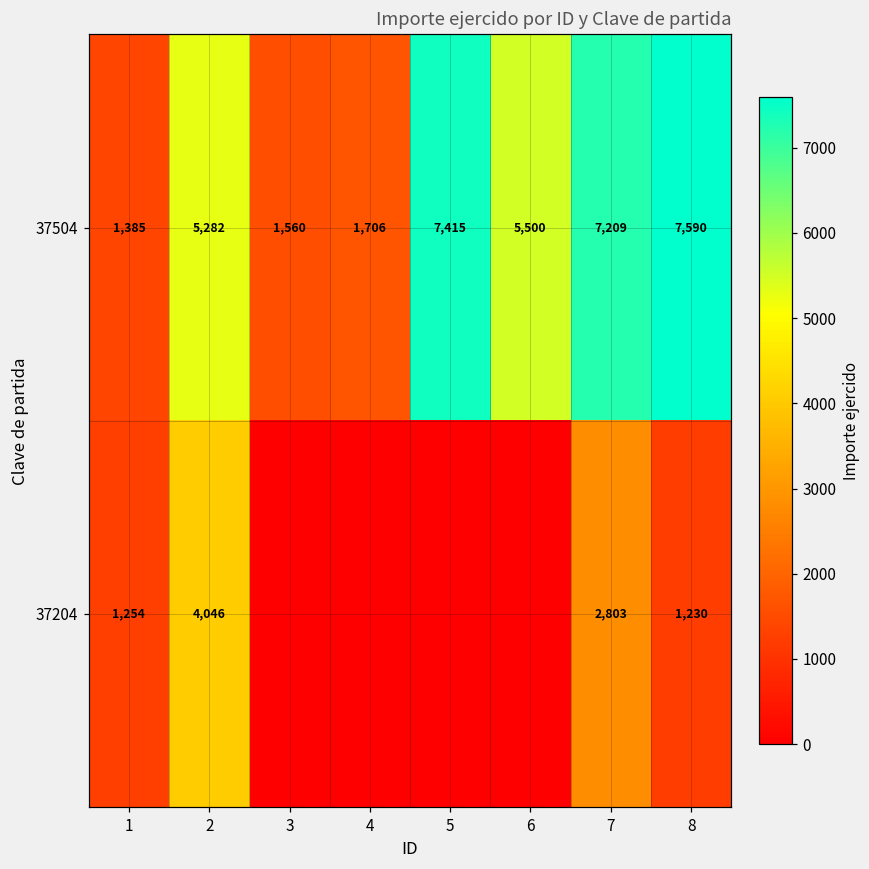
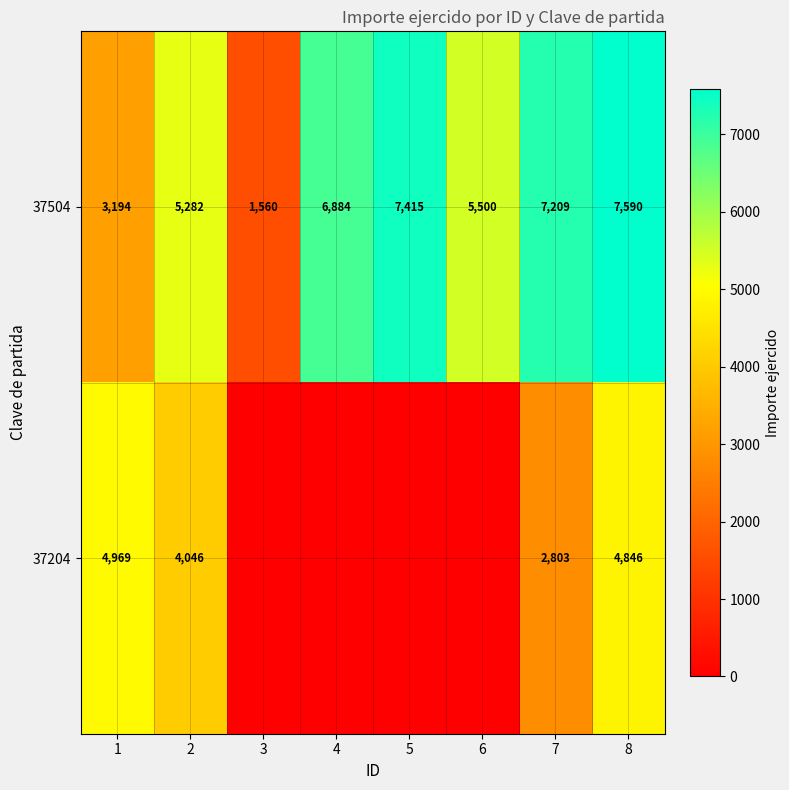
37504, 1: 1,385 -> 3,194
37504, 4: 1,706 -> 6,884
37204, 1: 1,254 -> 4,969
37204, 8: 1,230 -> 4,846
